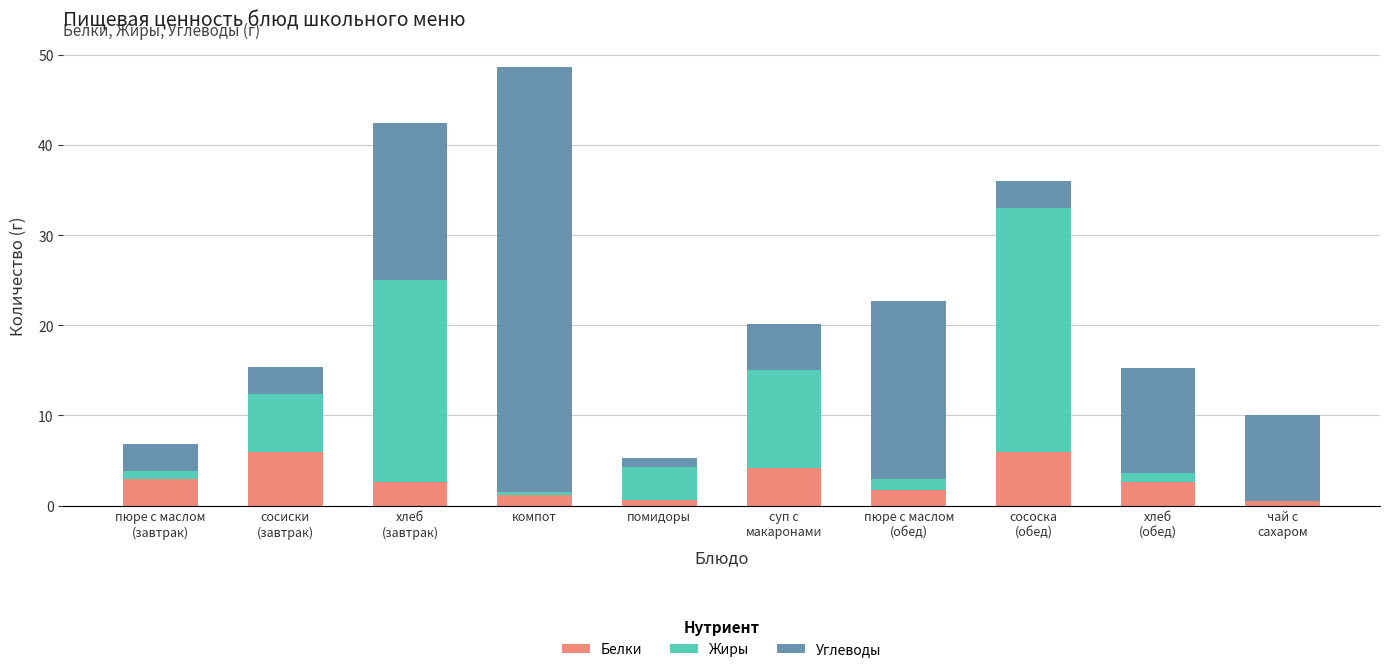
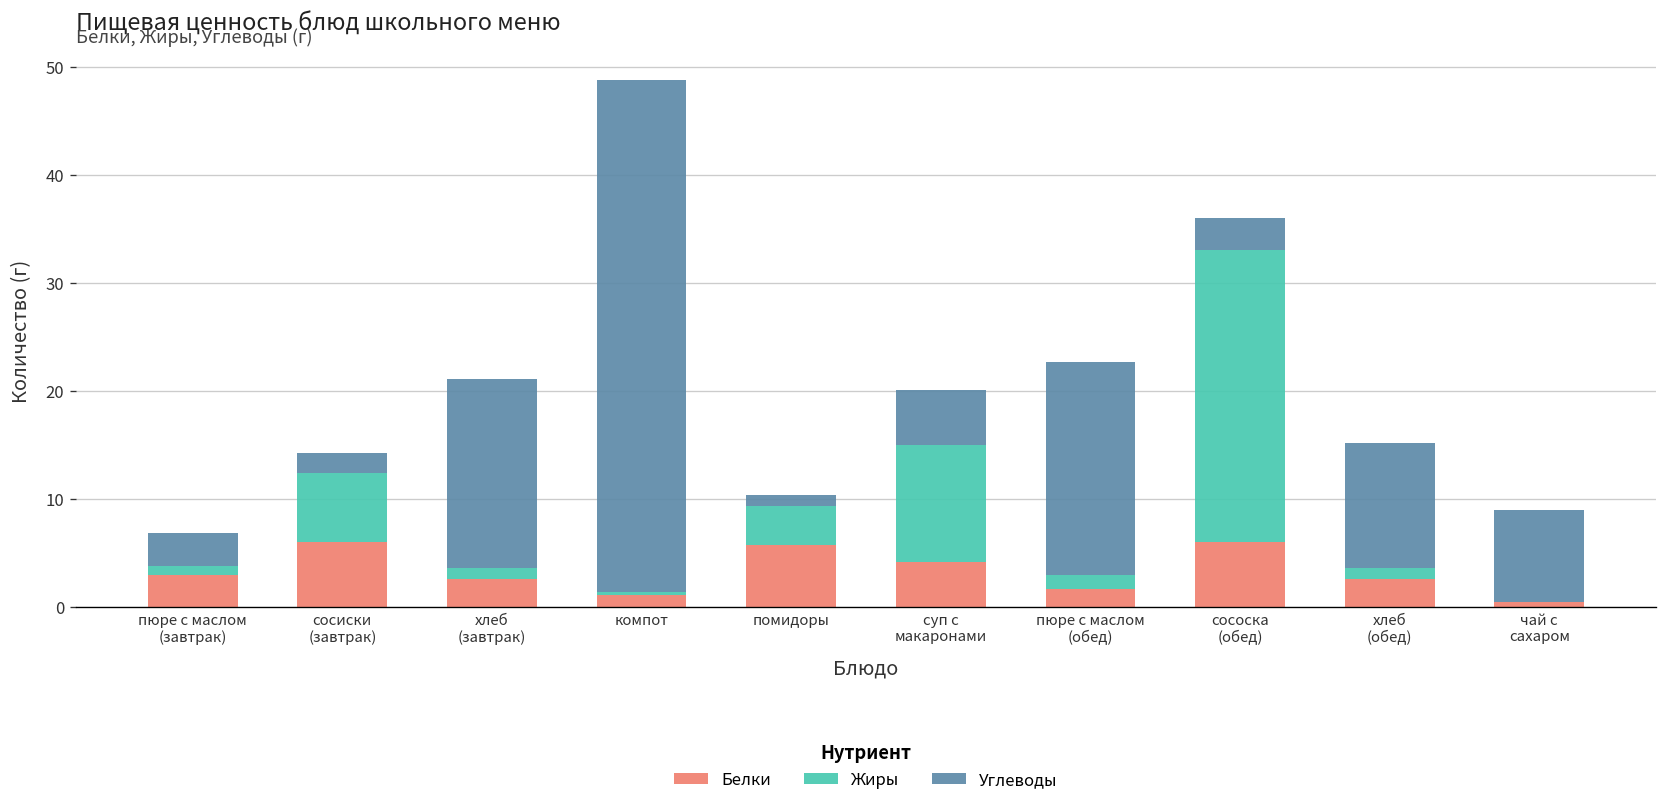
Углеводы, сосиски (завтрак): 3 -> 2
Жиры, хлеб (завтрак): 22 -> 1
Белки, помидоры: 1 -> 6
Углеводы, чай с сахаром: 9 -> 8
